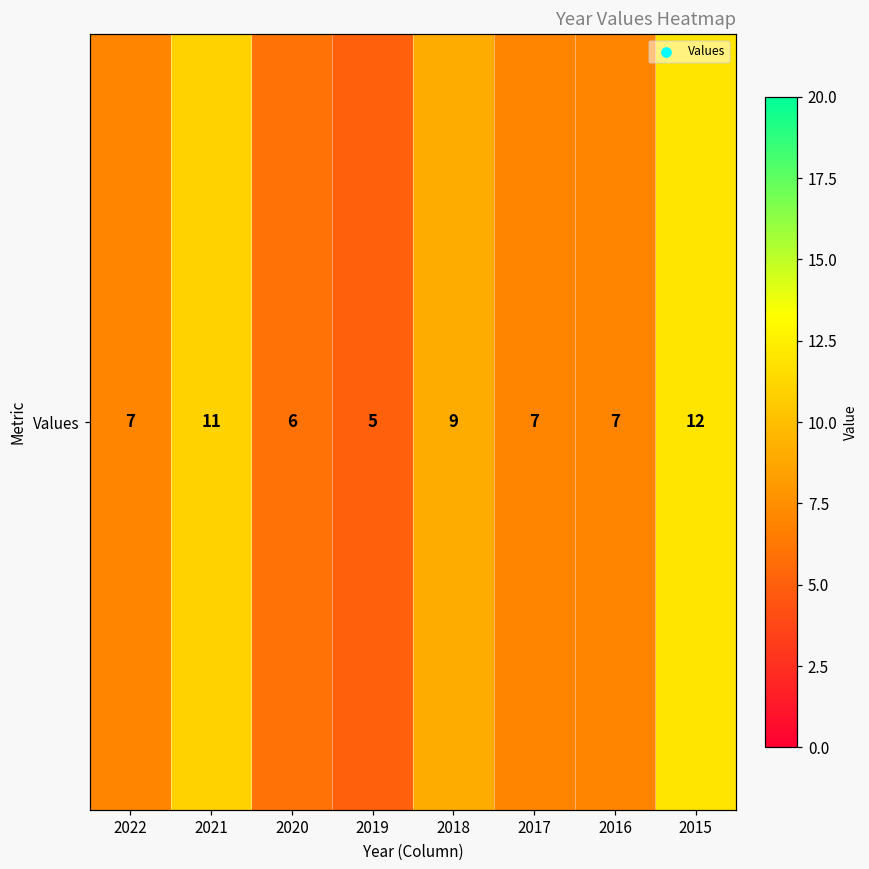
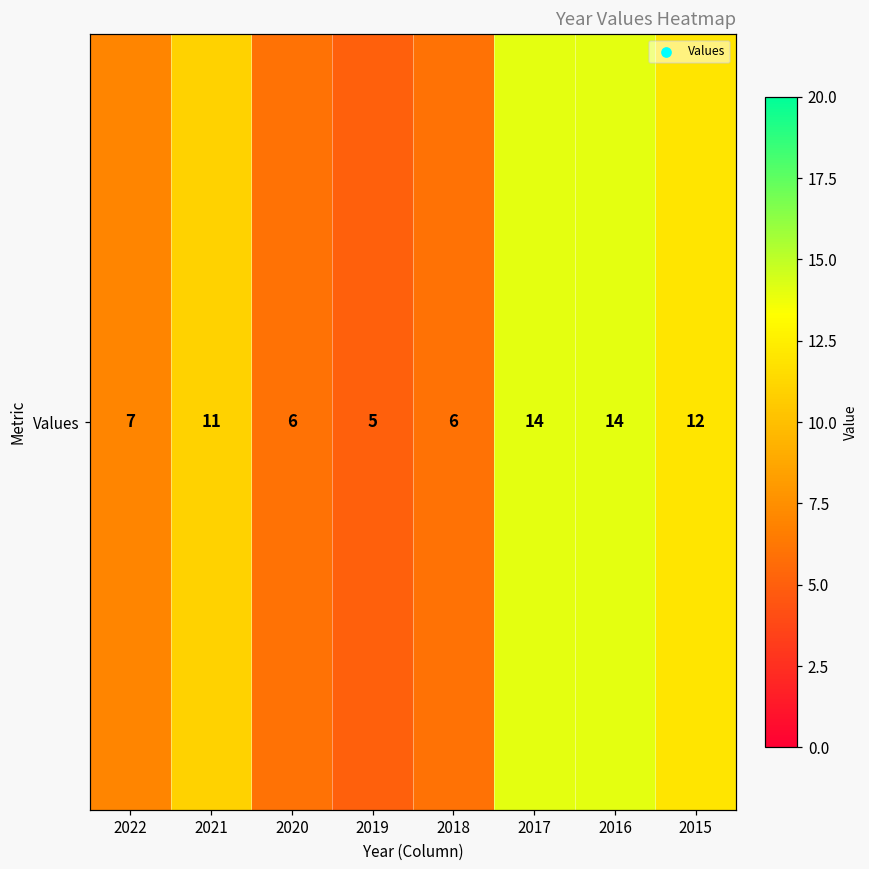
Values, 2018: 9 -> 6
Values, 2017: 7 -> 14
Values, 2016: 7 -> 14
